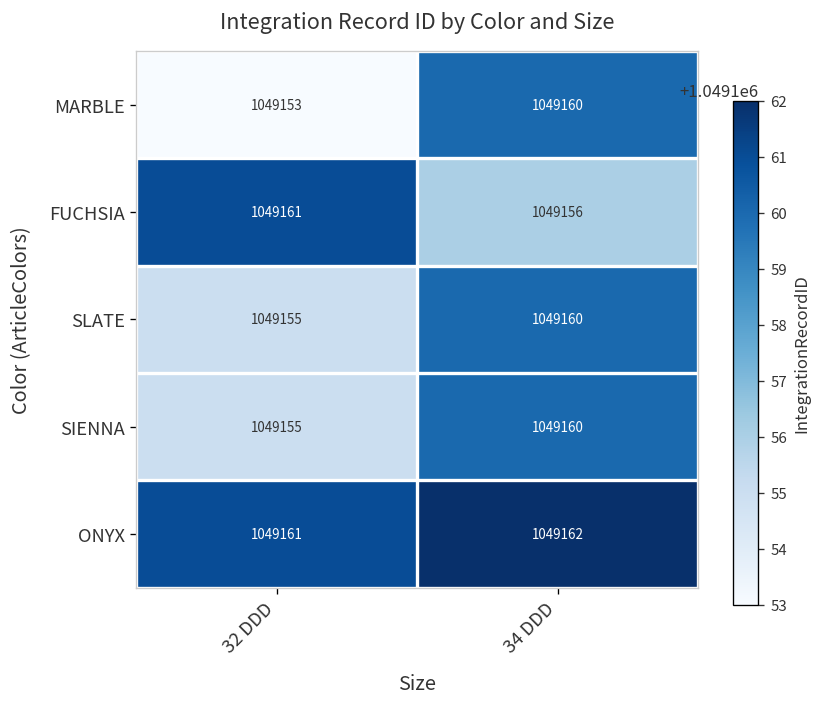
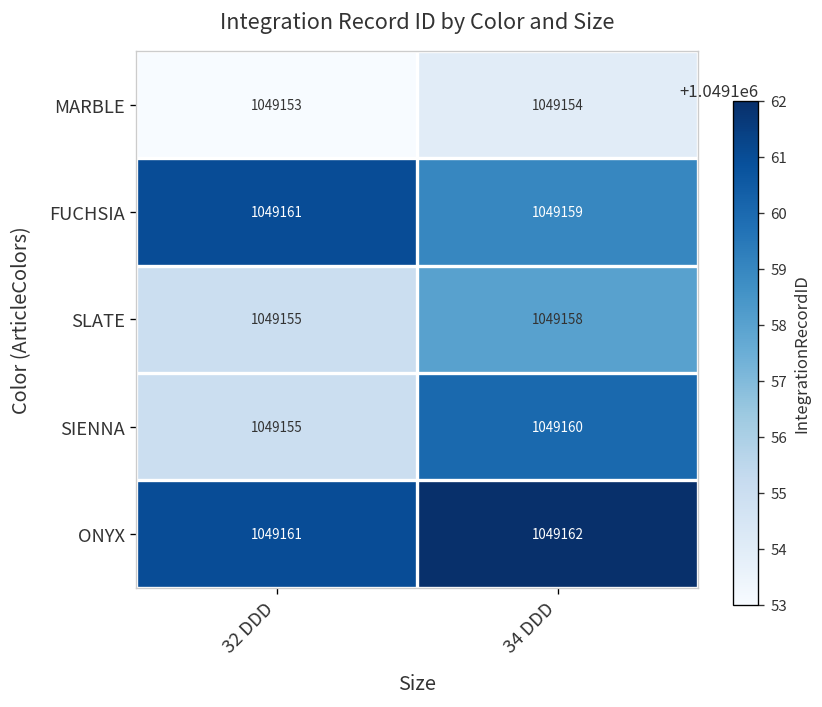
MARBLE, 34 DDD: 1049160 -> 1049154
FUCHSIA, 34 DDD: 1049156 -> 1049159
SLATE, 34 DDD: 1049160 -> 1049158
